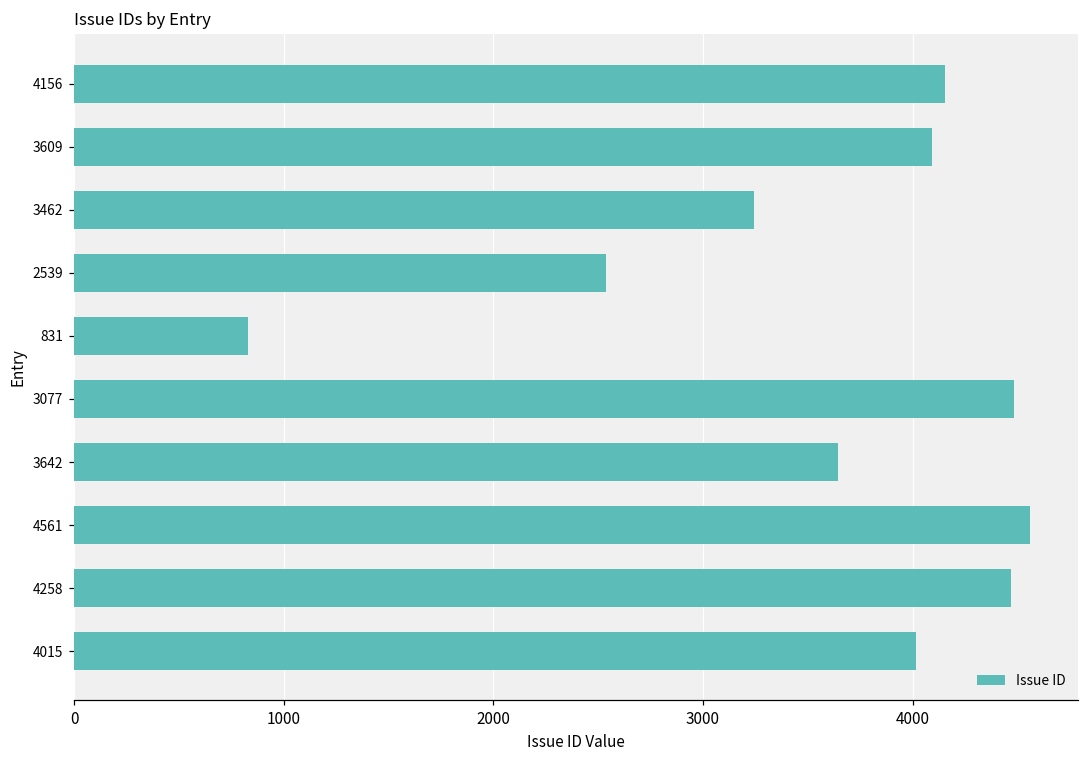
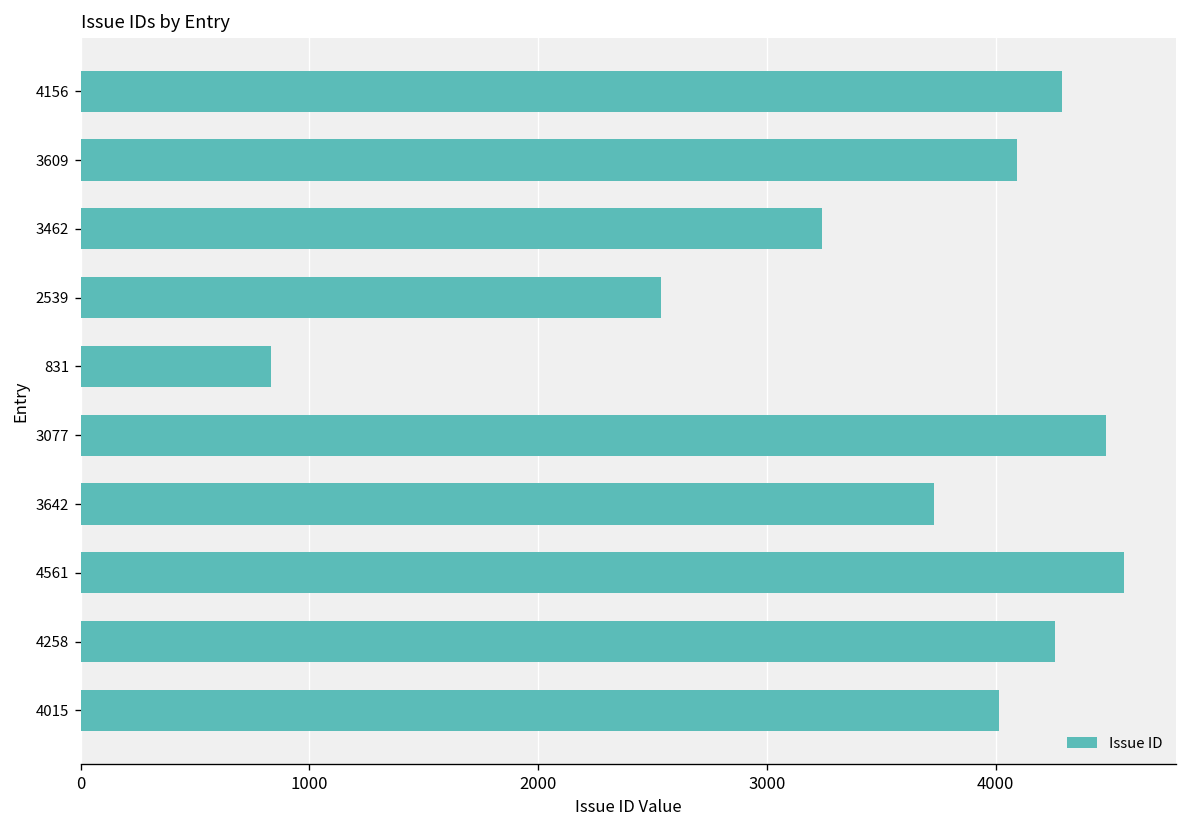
4156: 4160 -> 4290
3642: 3640 -> 3730
4258: 4470 -> 4260
